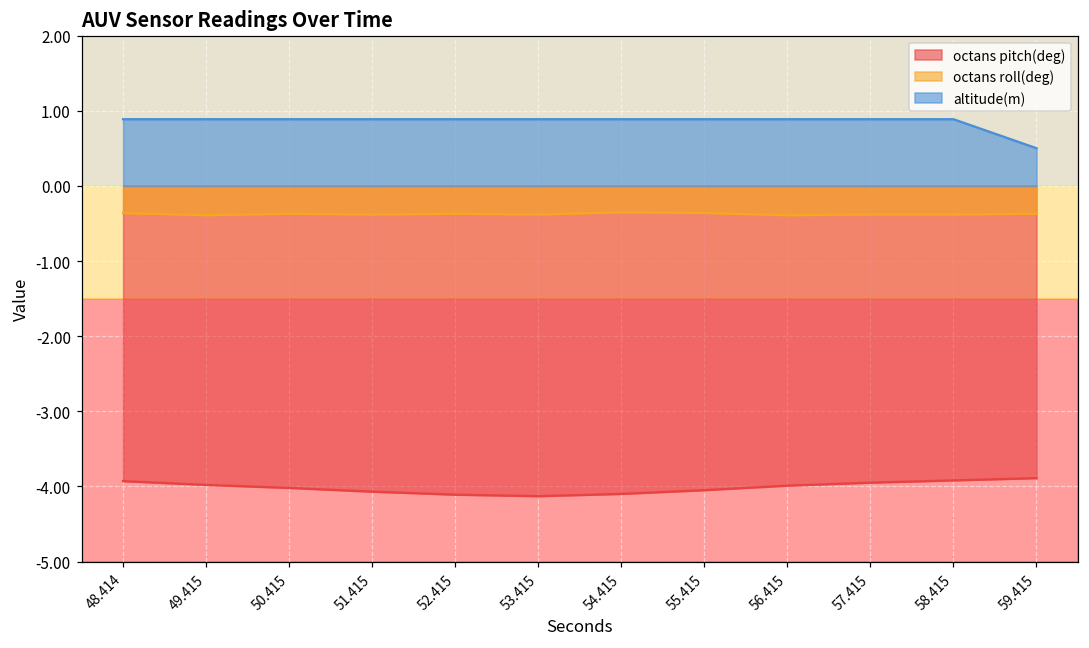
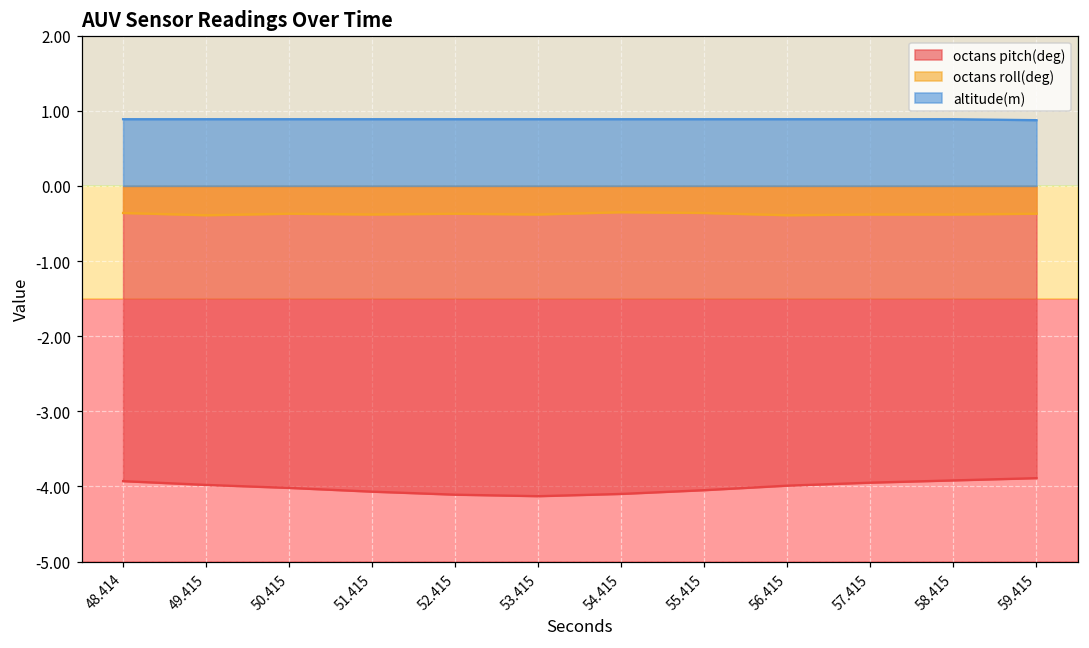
altitude(m), 59.415: 0.5 -> 0.9
